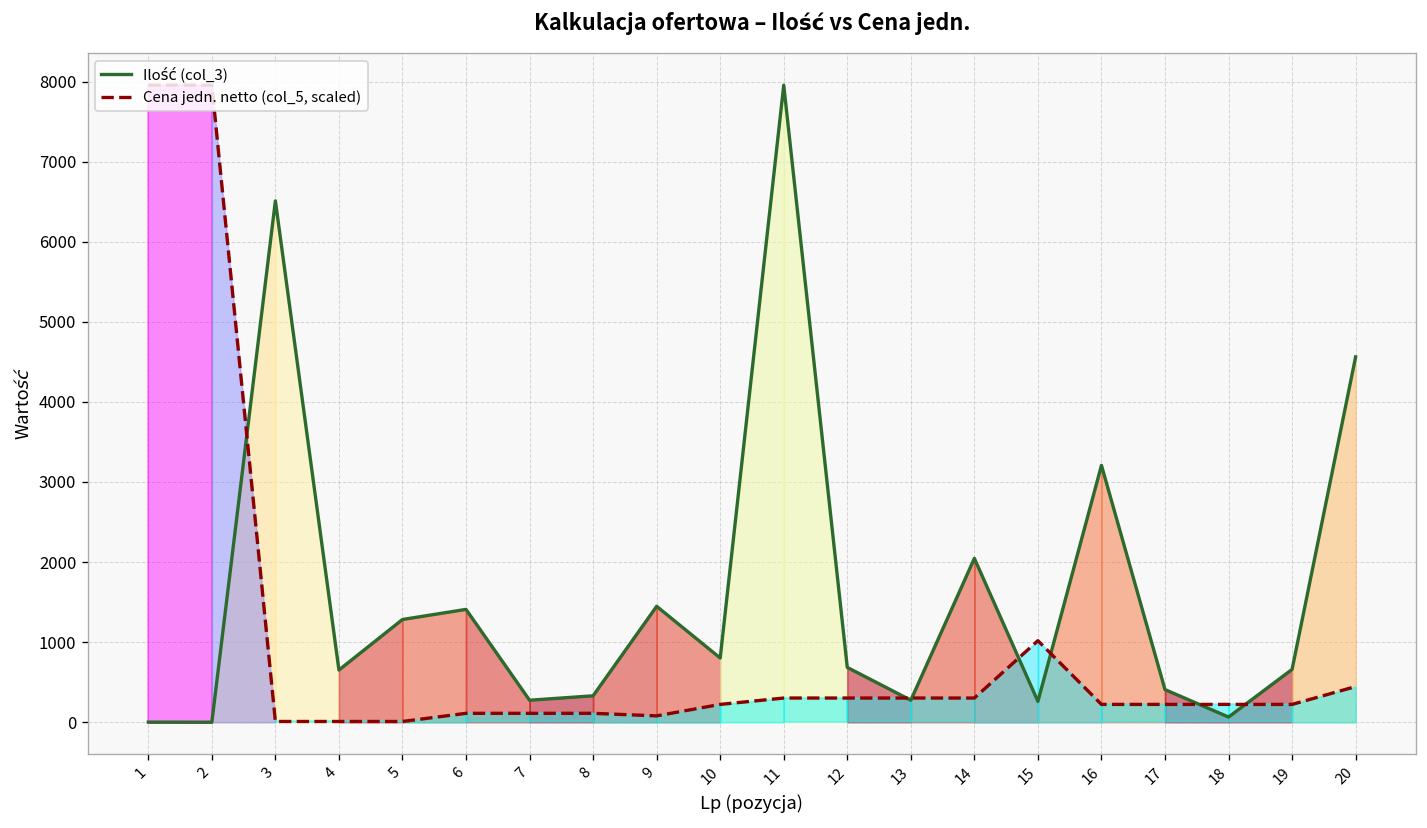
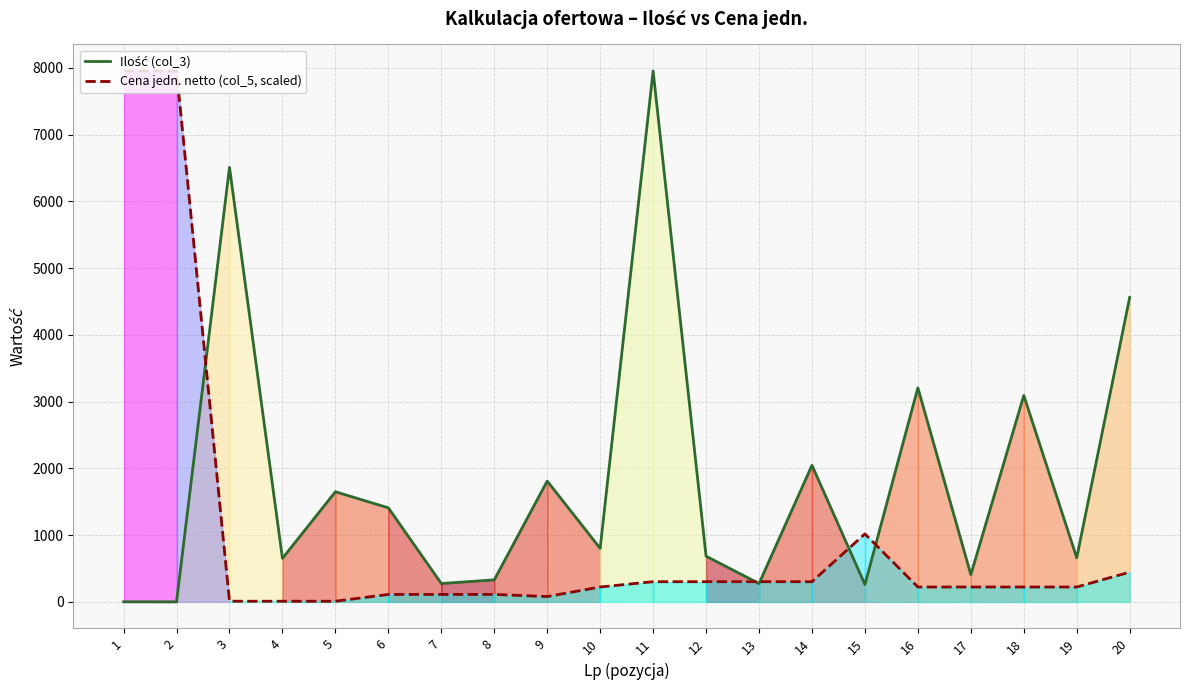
Ilość (col_3), 5: 1300 -> 1700
Ilość (col_3), 9: 1400 -> 1800
Ilość (col_3), 18: 100 -> 3100
